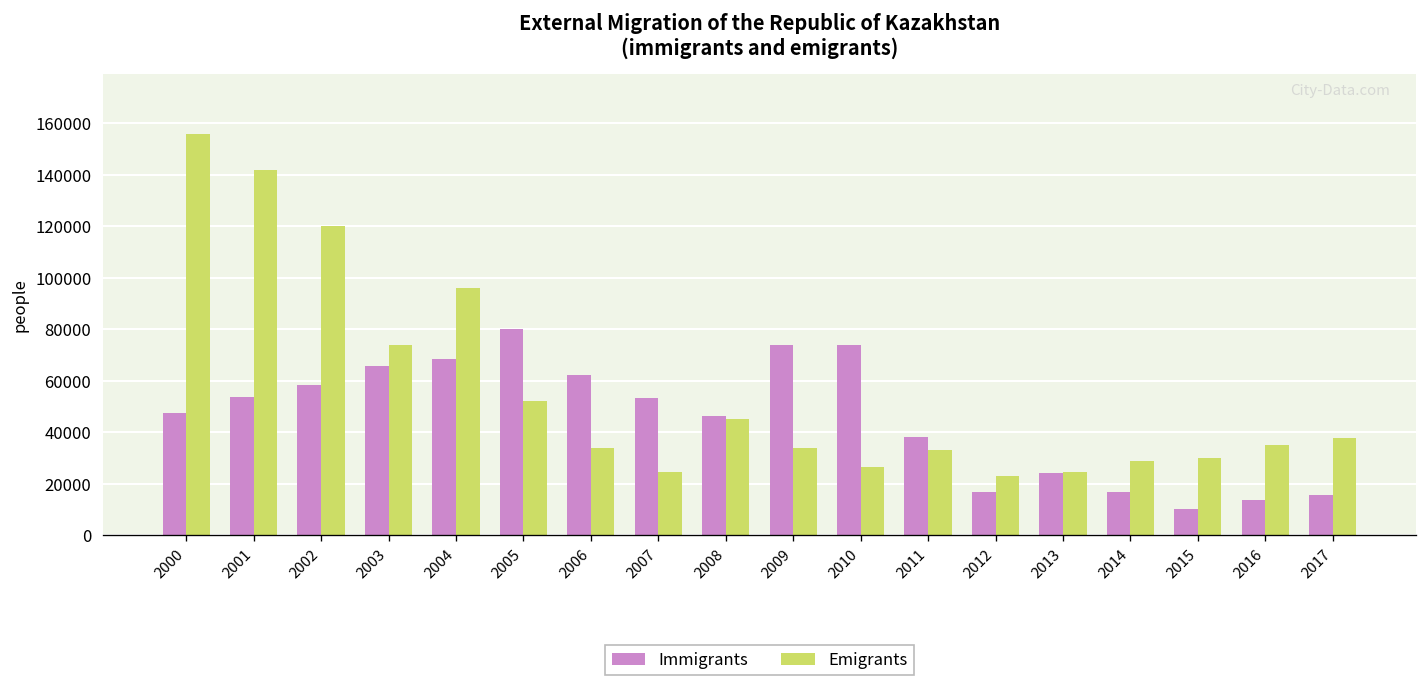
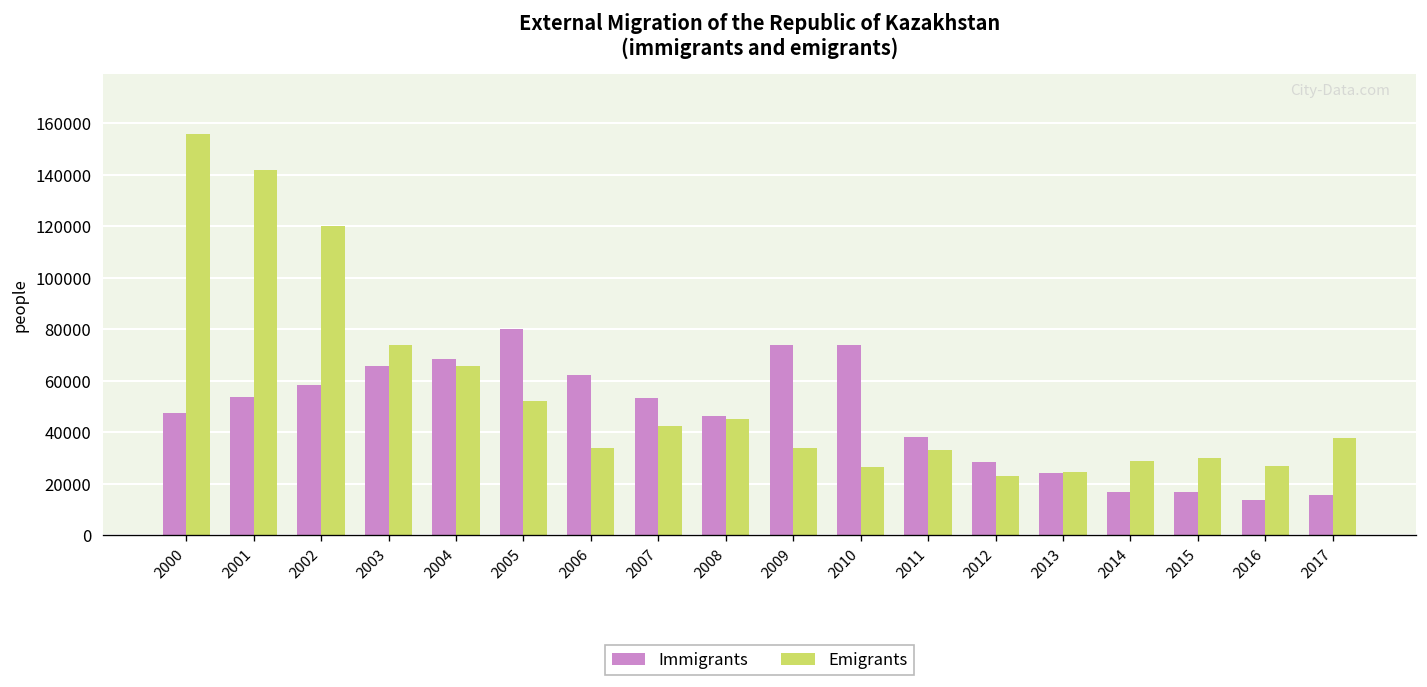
Emigrants, 2004: 96000 -> 66000
Emigrants, 2007: 25000 -> 42000
Immigrants, 2012: 17000 -> 28000
Immigrants, 2015: 10000 -> 17000
Emigrants, 2016: 35000 -> 27000
